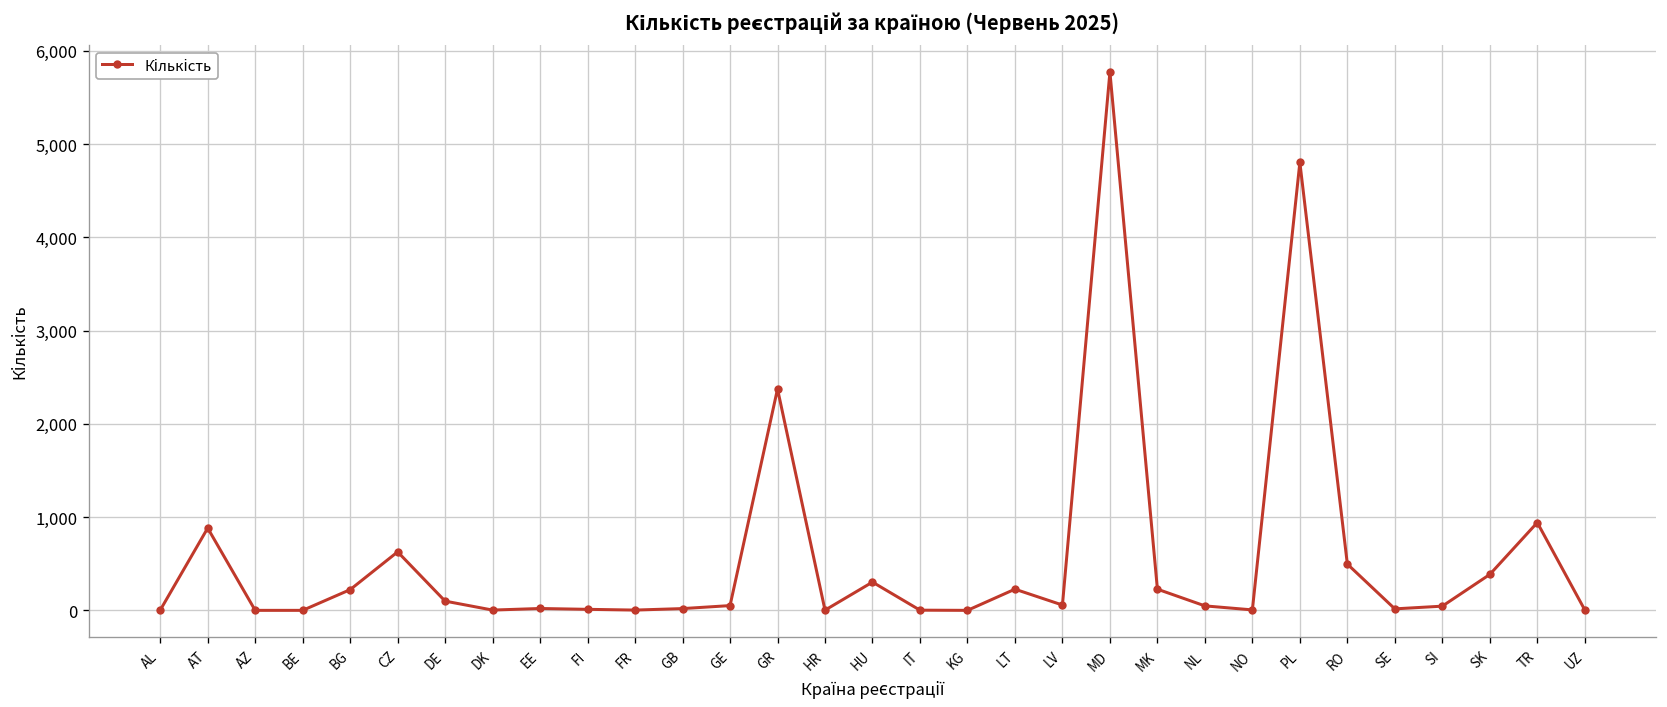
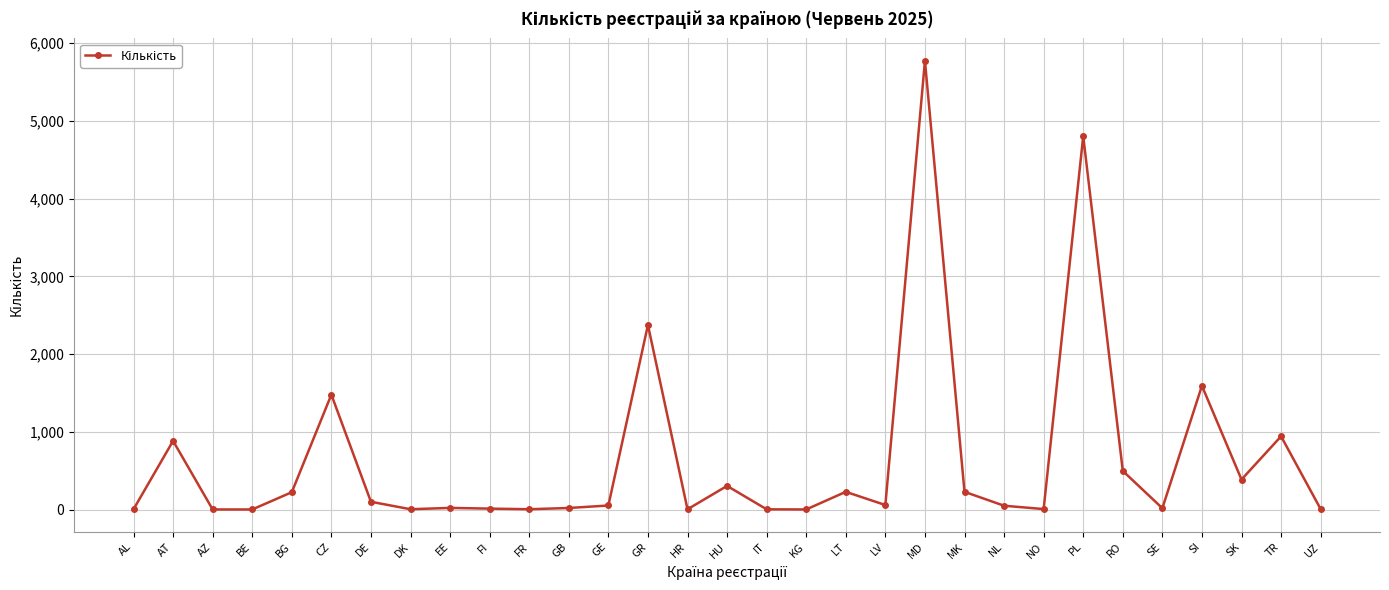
CZ: 600 -> 1,500
SI: 0 -> 1,600
